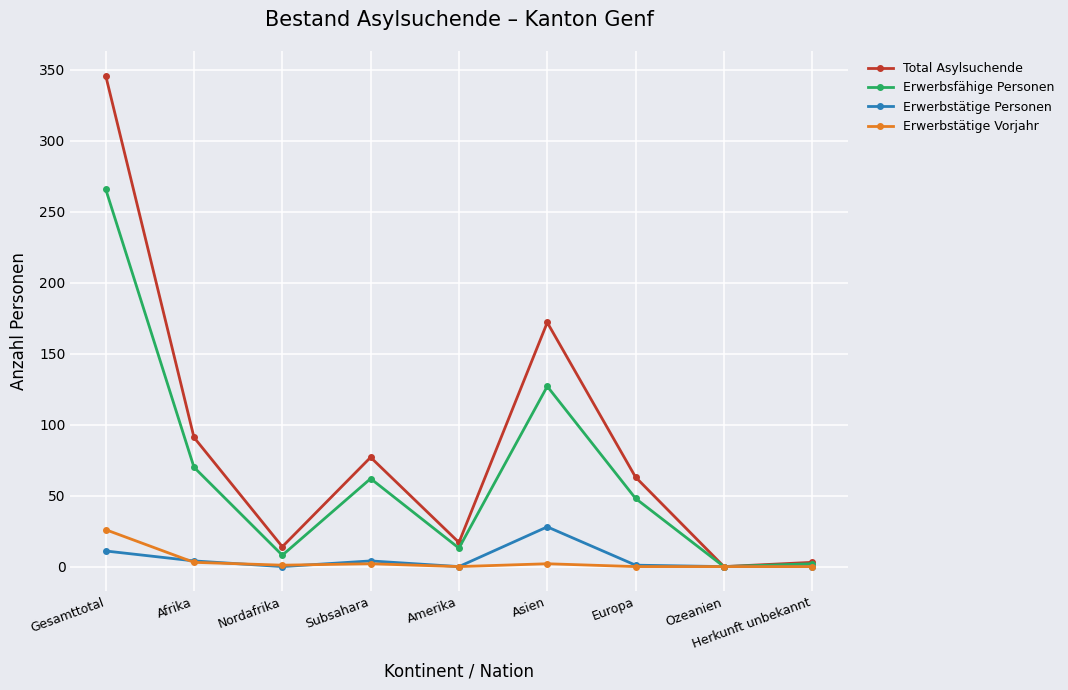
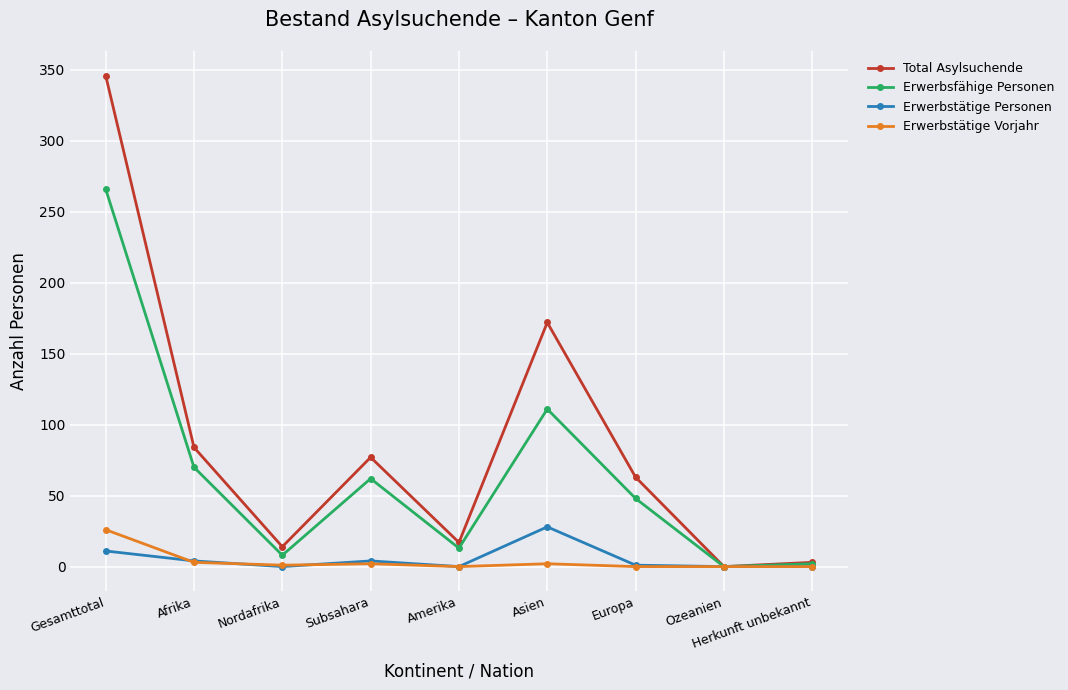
Total Asylsuchende, Afrika: 91 -> 84
Erwerbsfähige Personen, Asien: 127 -> 111
